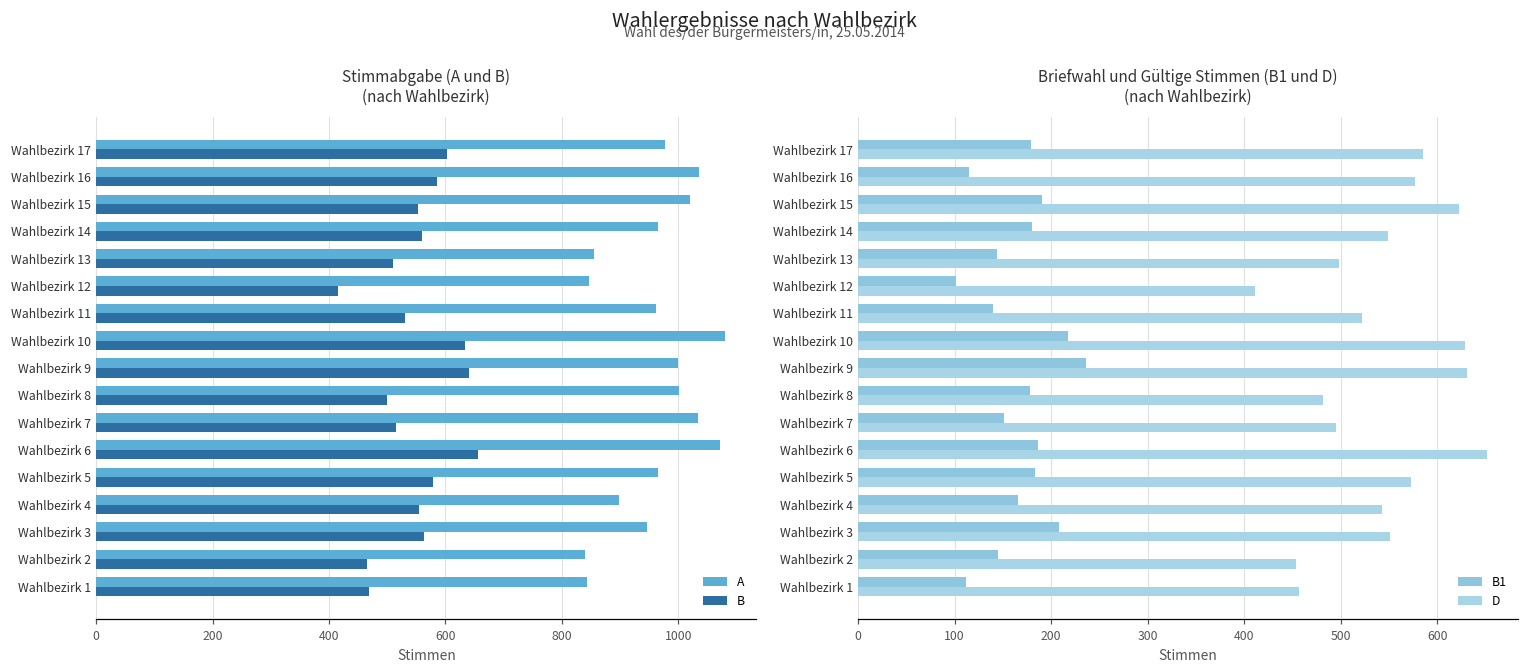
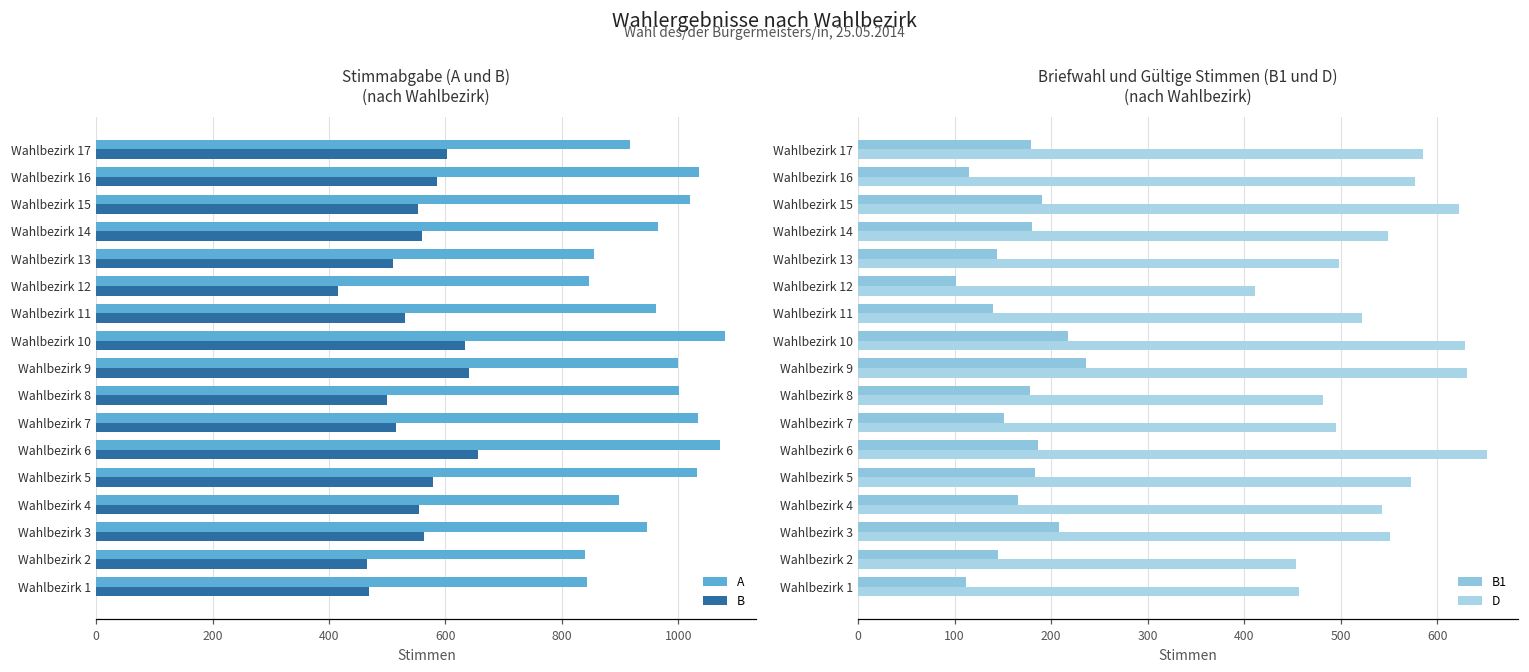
Stimmabgabe (A und B) (nach Wahlbezirk), A, Wahlbezirk 17: 980 -> 920
Stimmabgabe (A und B) (nach Wahlbezirk), A, Wahlbezirk 5: 970 -> 1030
